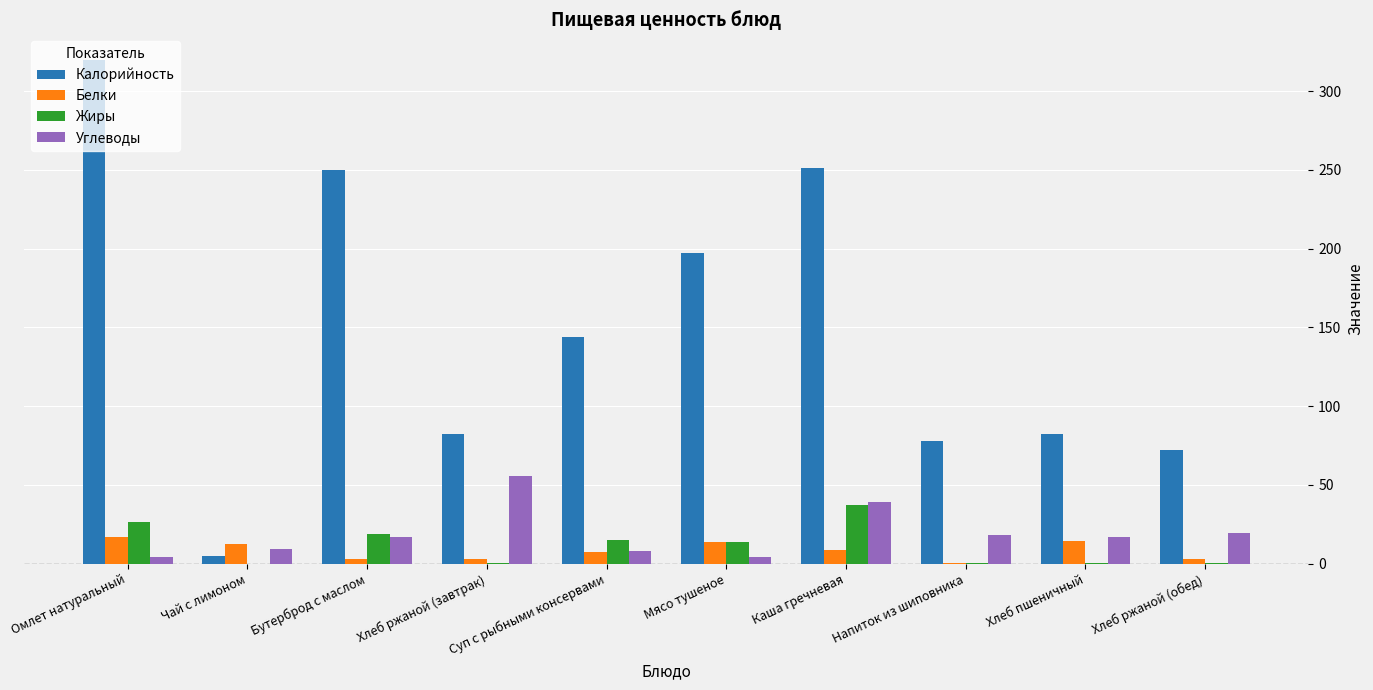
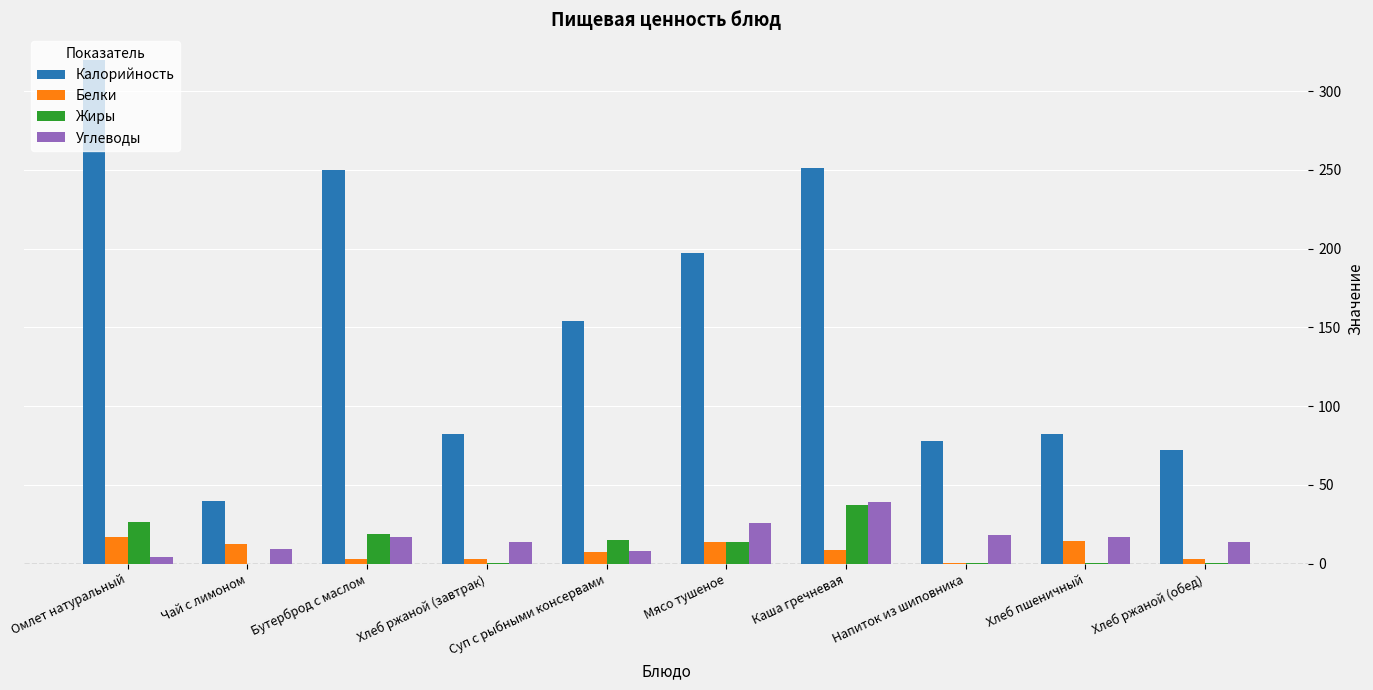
Калорийность, Чай с лимоном: 5 -> 40
Углеводы, Хлеб ржаной (завтрак): 56 -> 14
Калорийность, Суп с рыбными консервами: 144 -> 154
Углеводы, Мясо тушеное: 5 -> 26
Углеводы, Хлеб ржаной (обед): 19 -> 14
